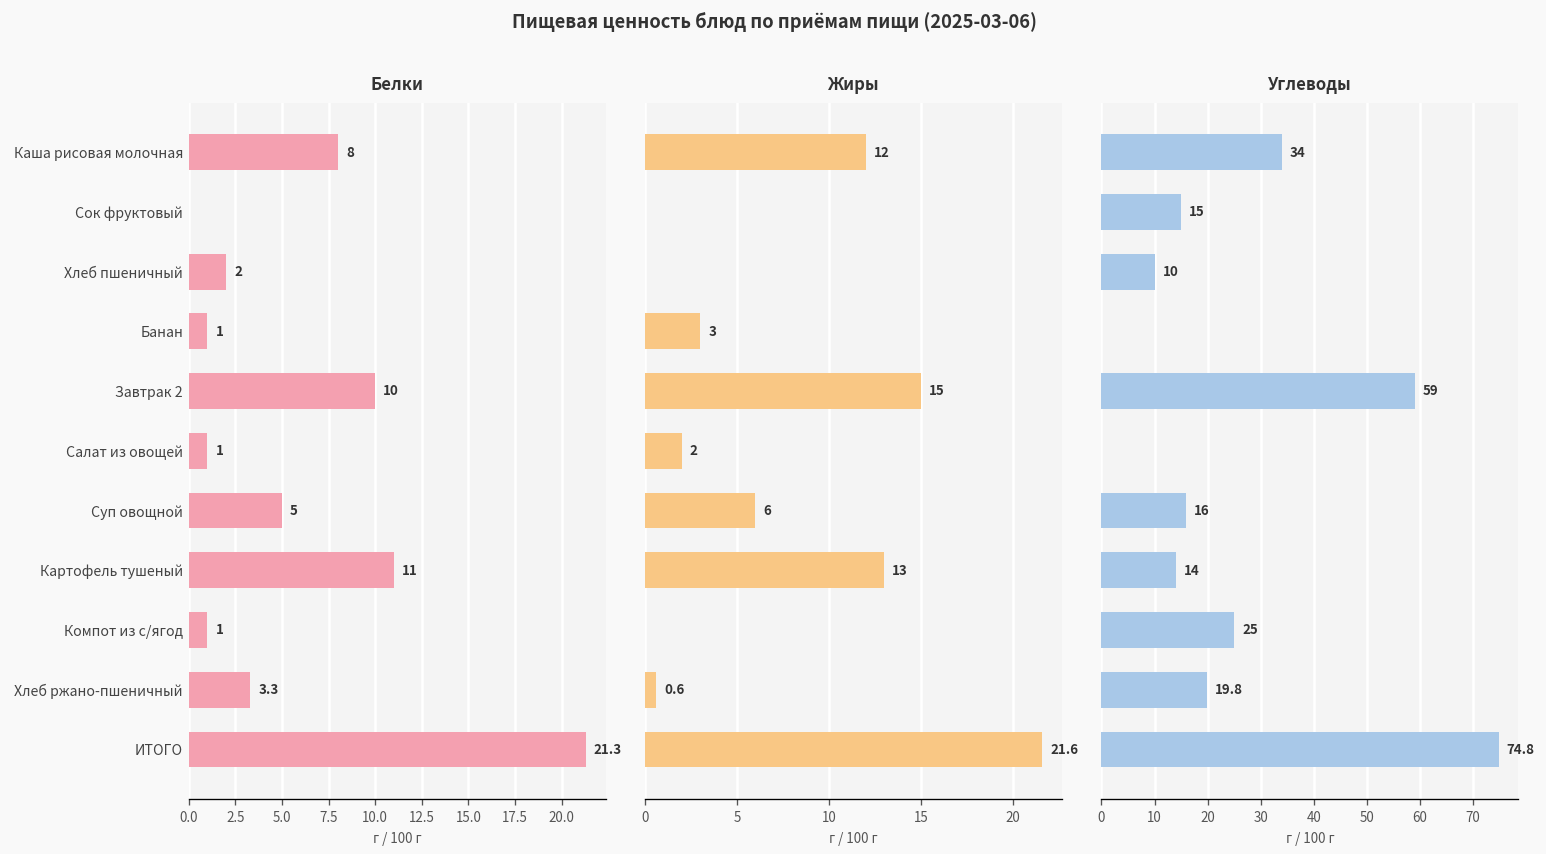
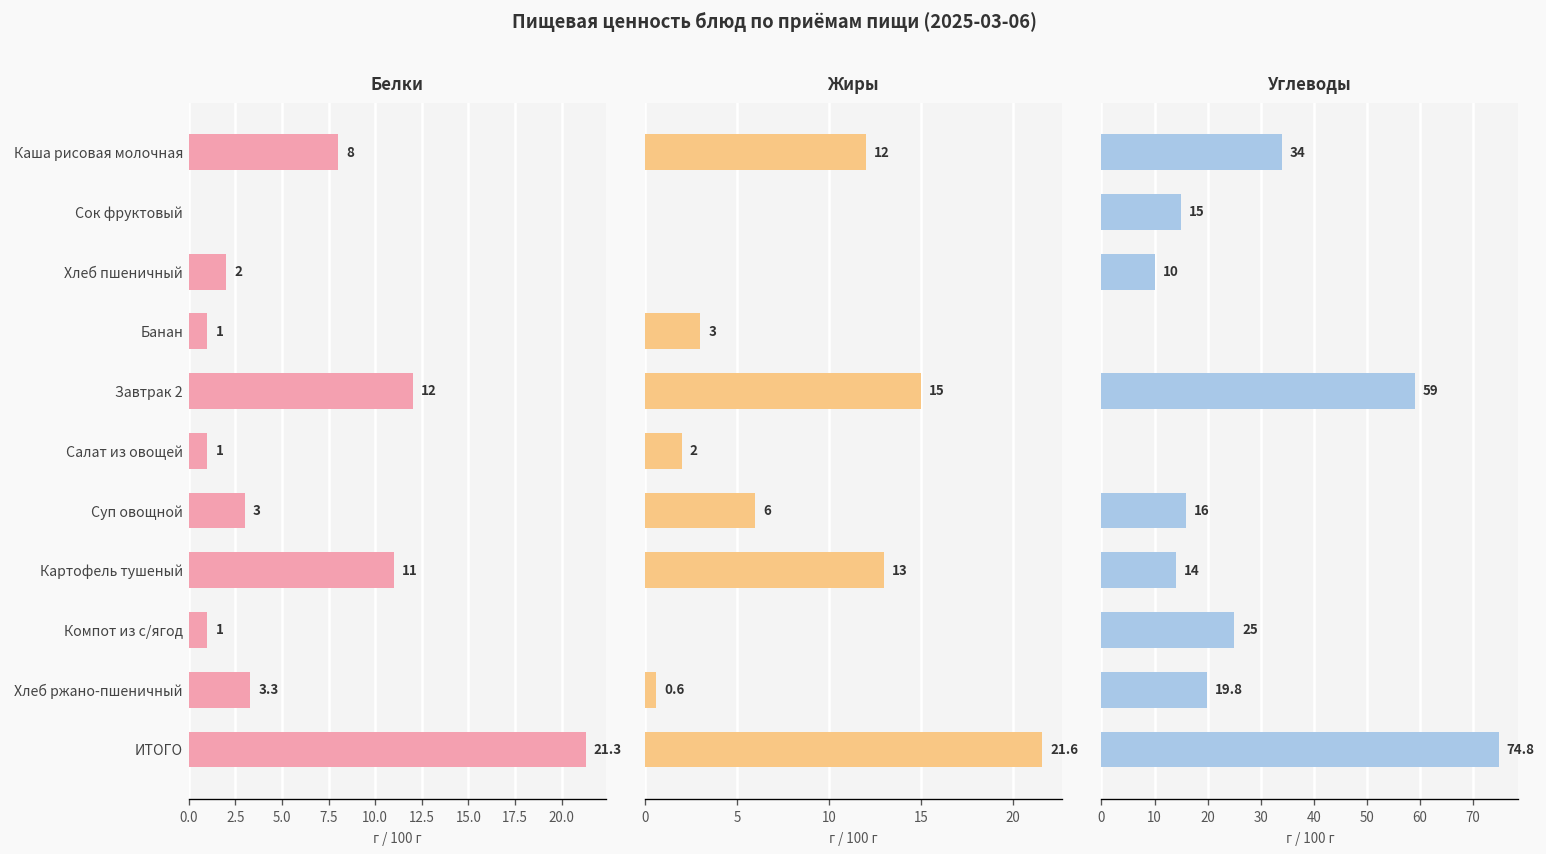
Белки, Завтрак 2: 10 -> 12
Белки, Суп овощной: 5 -> 3
